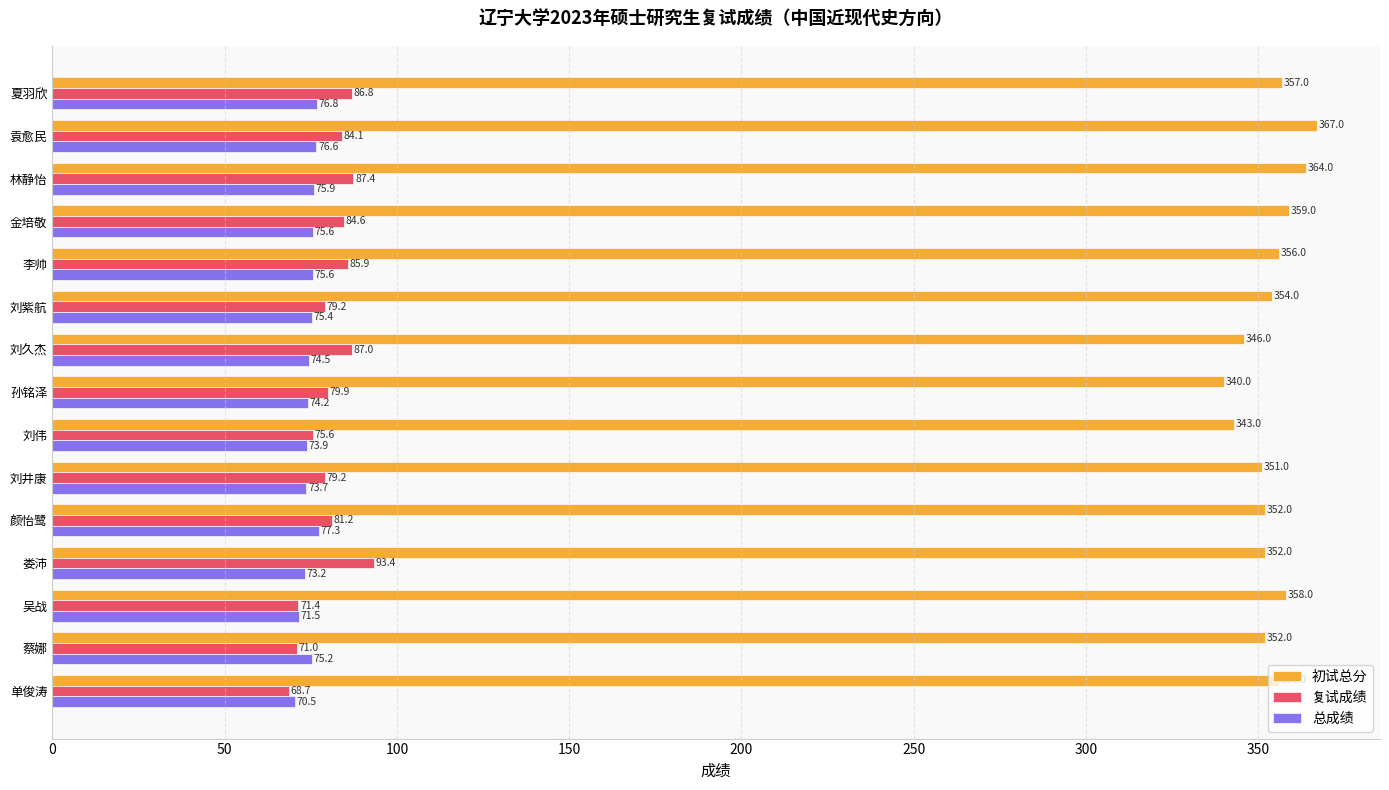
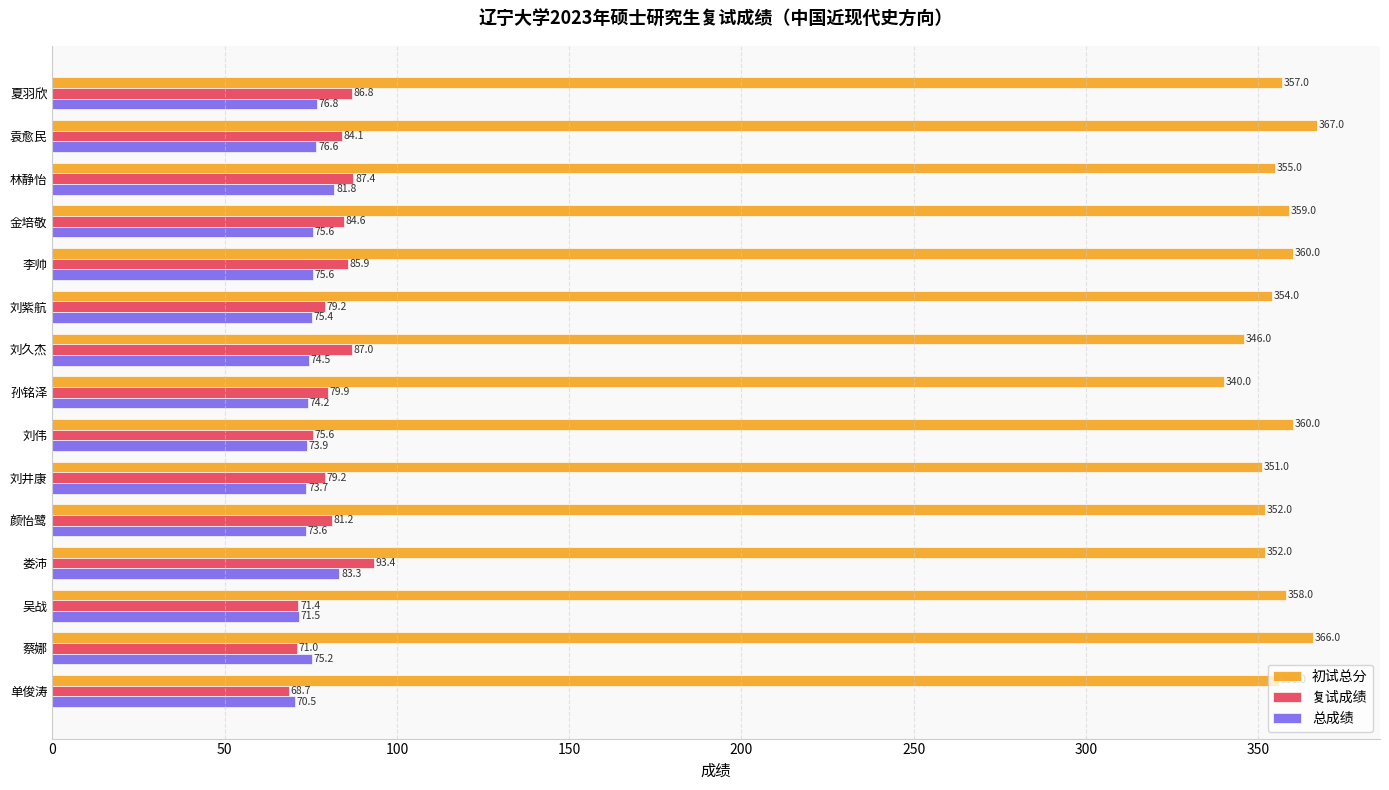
初试总分, 林静怡: 364.0 -> 355.0
总成绩, 林静怡: 75.9 -> 81.8
初试总分, 李帅: 356.0 -> 360.0
初试总分, 刘伟: 343.0 -> 360.0
总成绩, 颜怡鹭: 77.3 -> 73.6
总成绩, 娄沛: 73.2 -> 83.3
初试总分, 蔡娜: 352.0 -> 366.0
